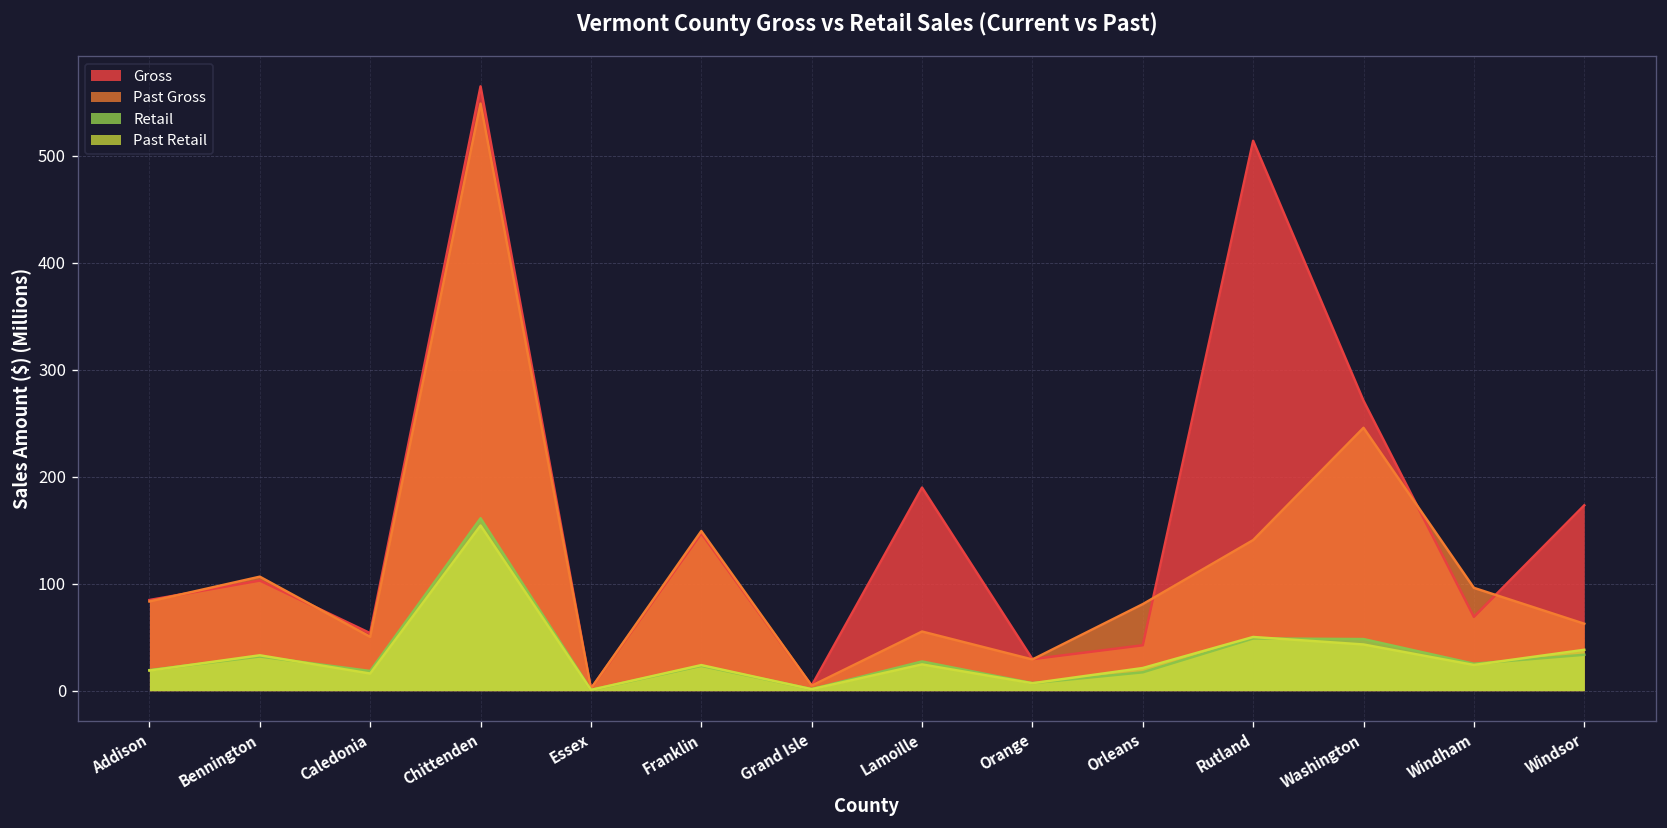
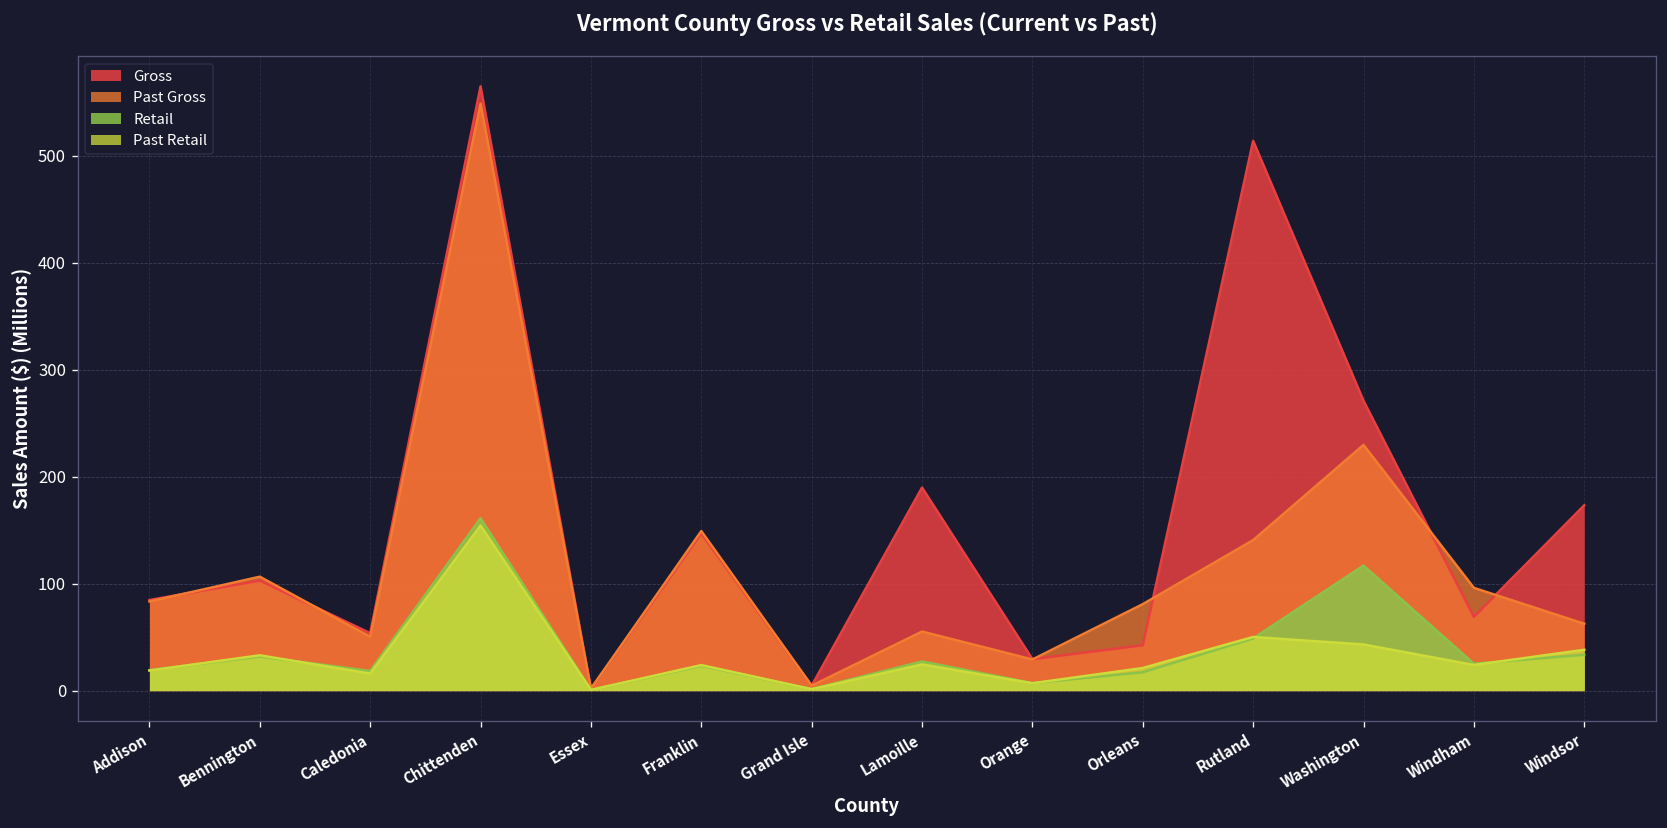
Past Gross, Washington: 250 -> 230
Retail, Washington: 50 -> 120
